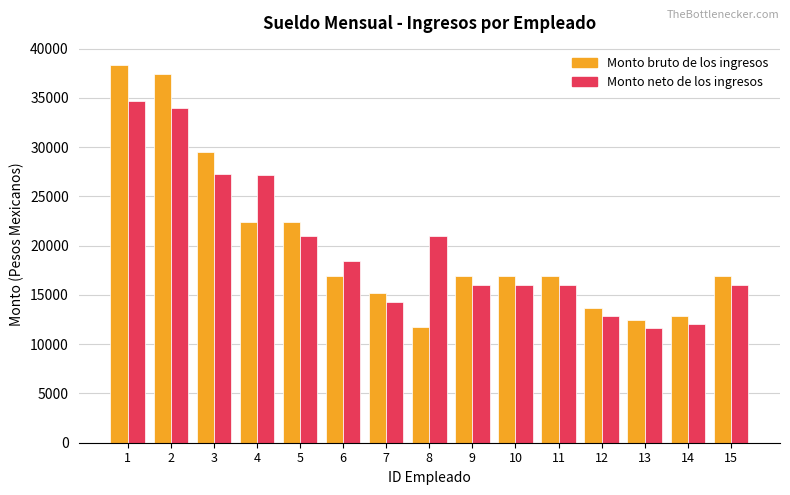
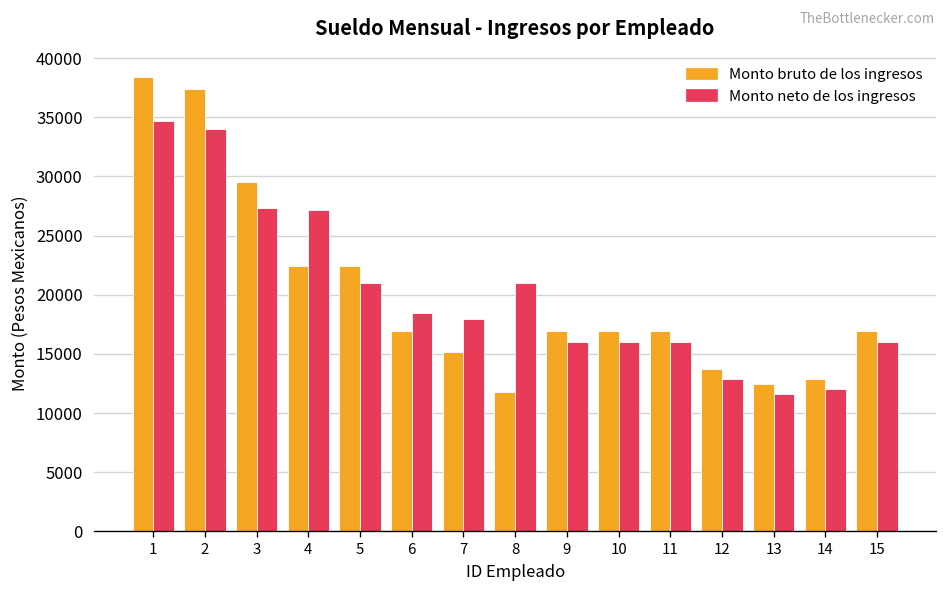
Monto neto de los ingresos, 7: 14000 -> 18000
